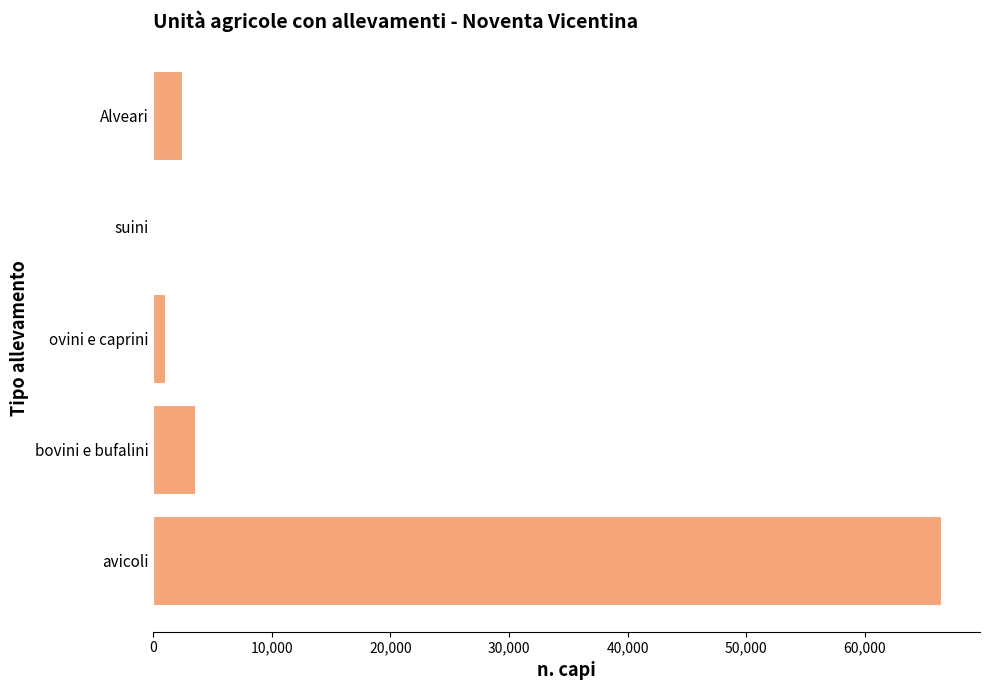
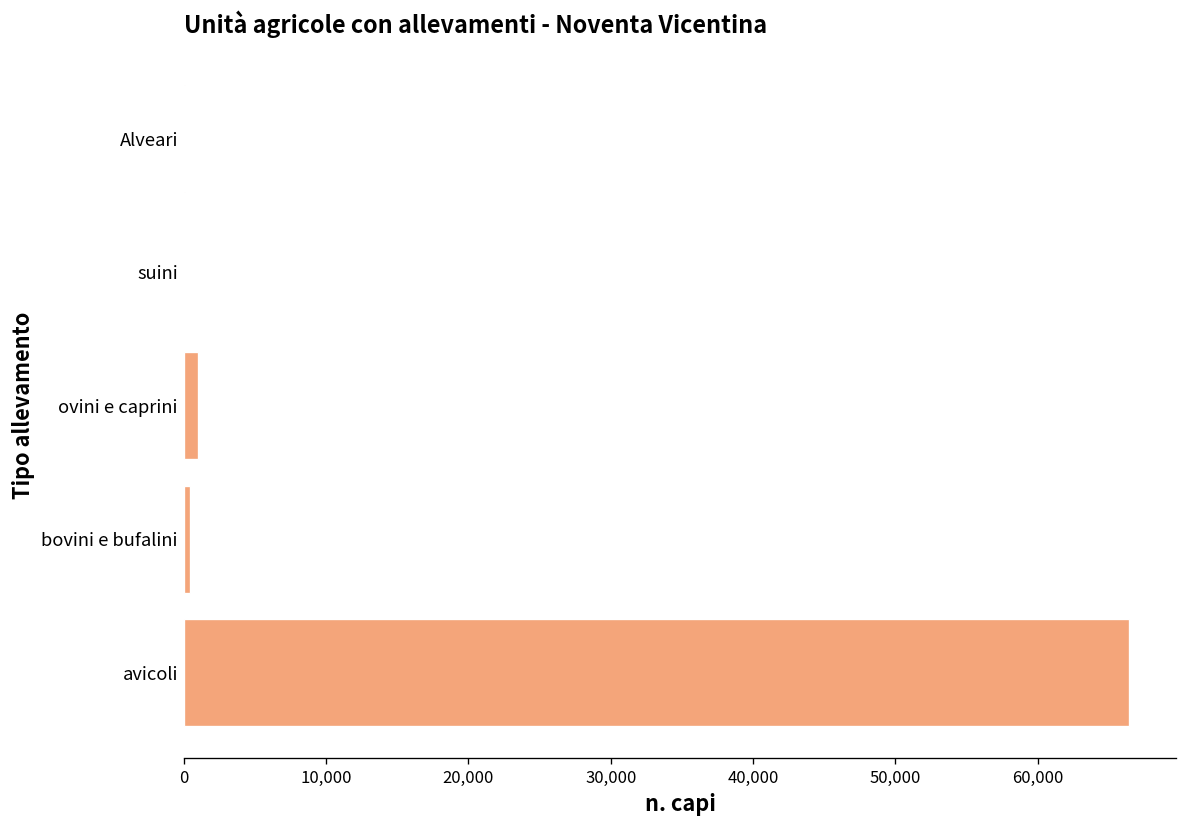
Alveari: 2,400 -> 100
bovini e bufalini: 3,500 -> 400
